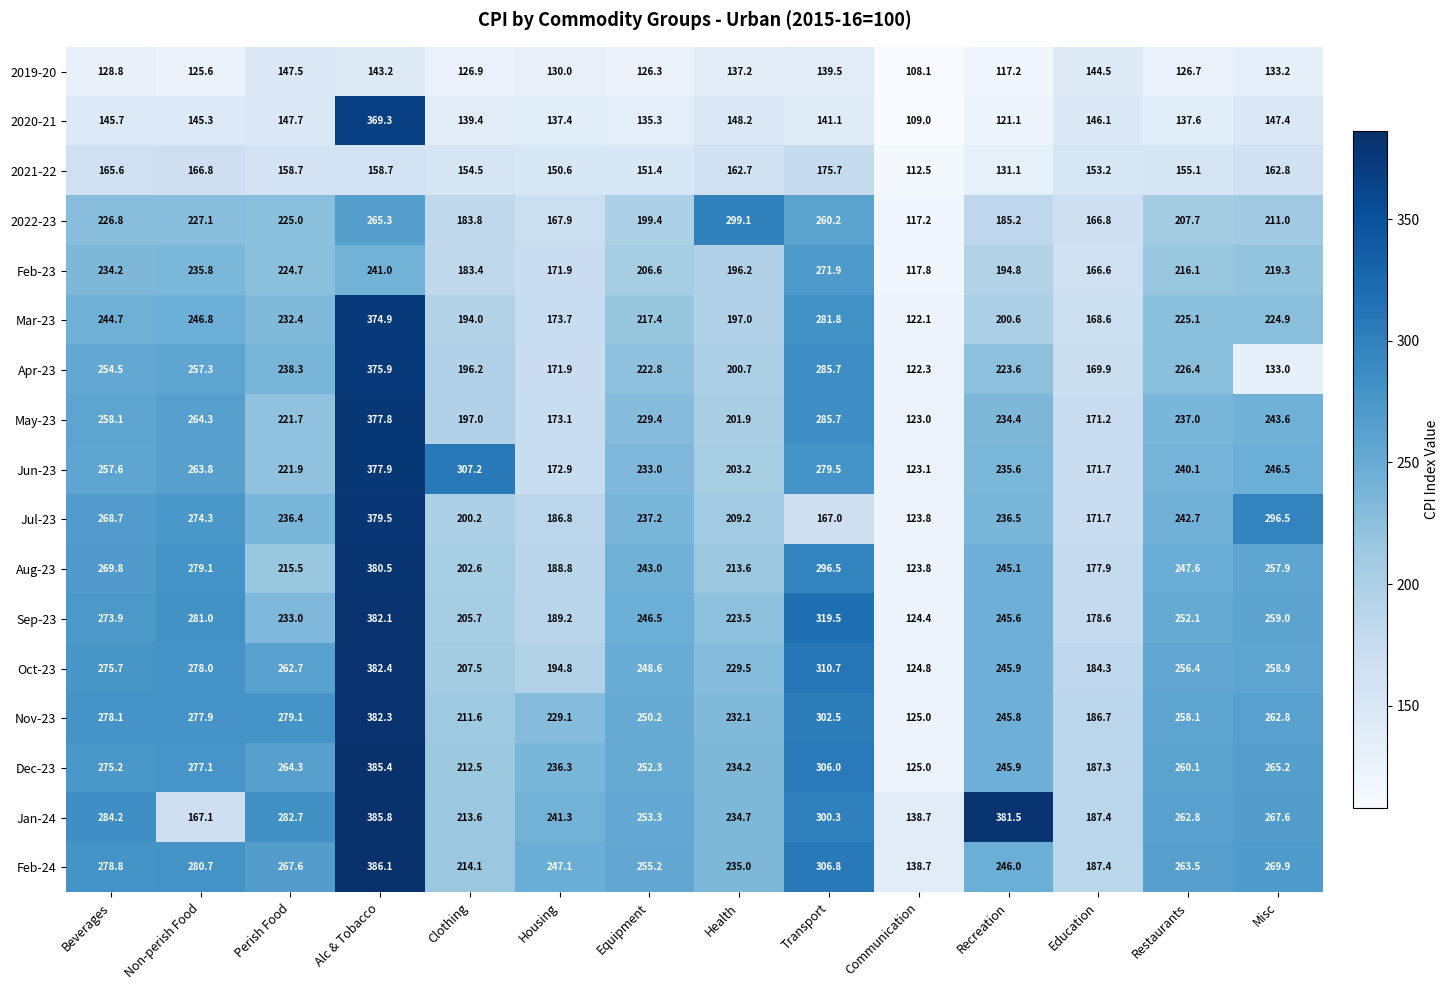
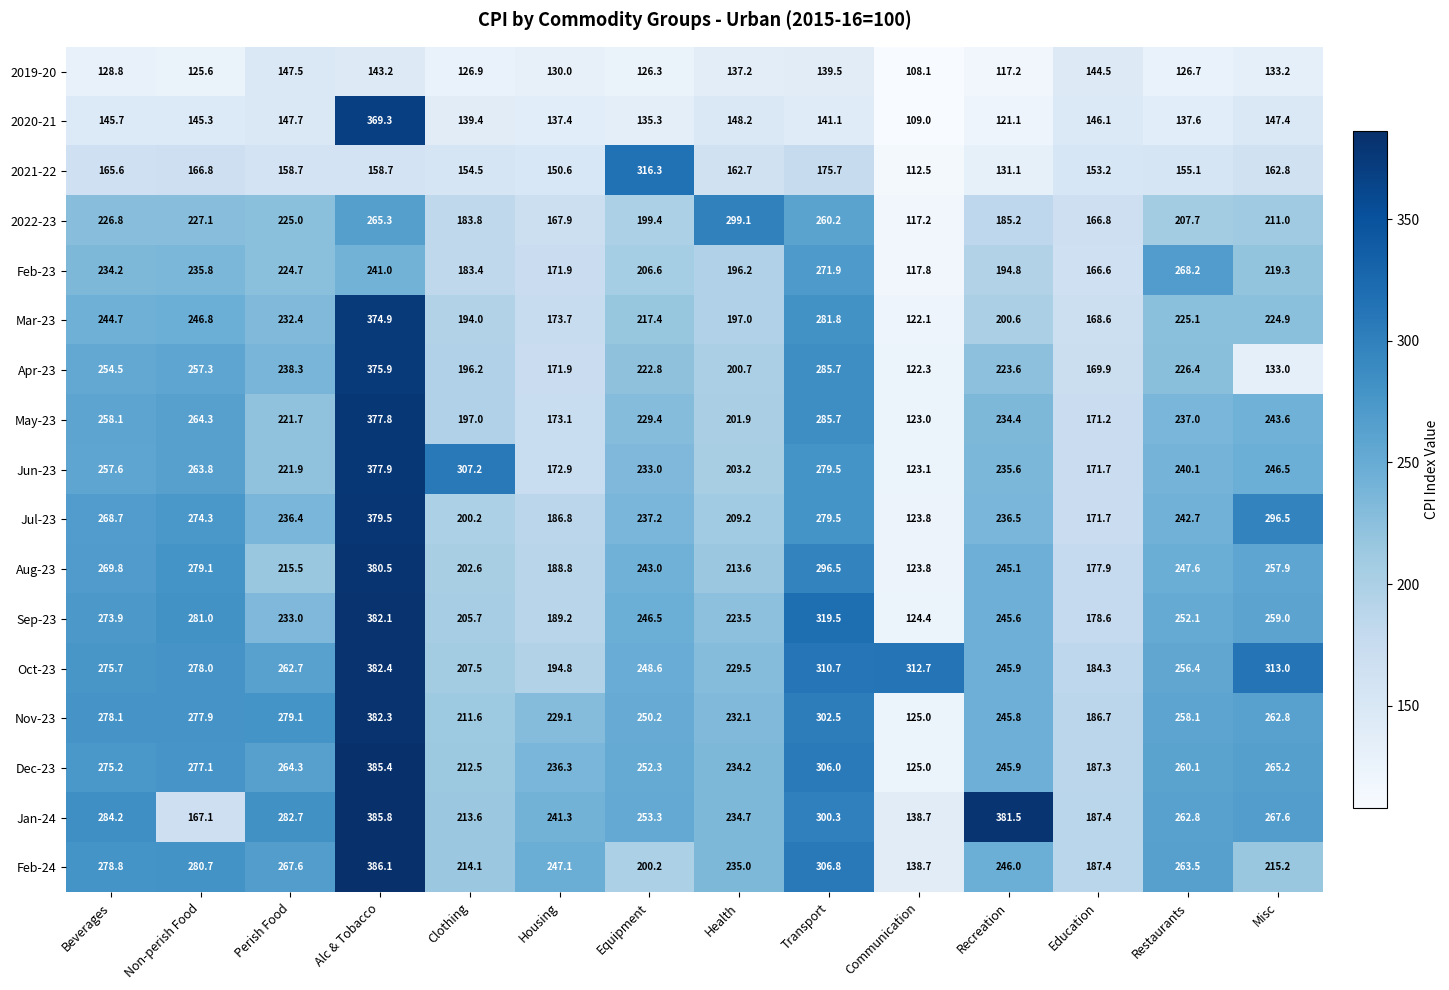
2021-22, Equipment: 151.4 -> 316.3
Feb-23, Restaurants: 216.1 -> 268.2
Jul-23, Transport: 167.0 -> 279.5
Oct-23, Communication: 124.8 -> 312.7
Oct-23, Misc: 258.9 -> 313.0
Feb-24, Equipment: 255.2 -> 200.2
Feb-24, Misc: 269.9 -> 215.2
